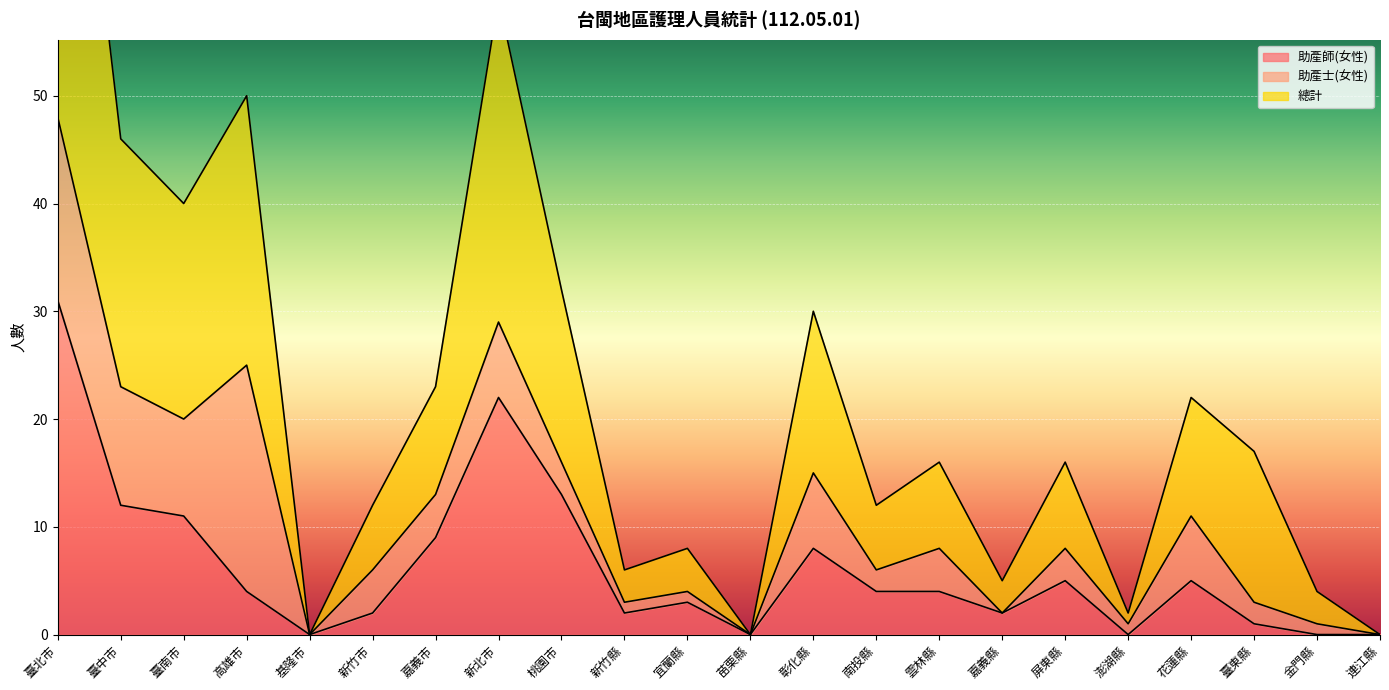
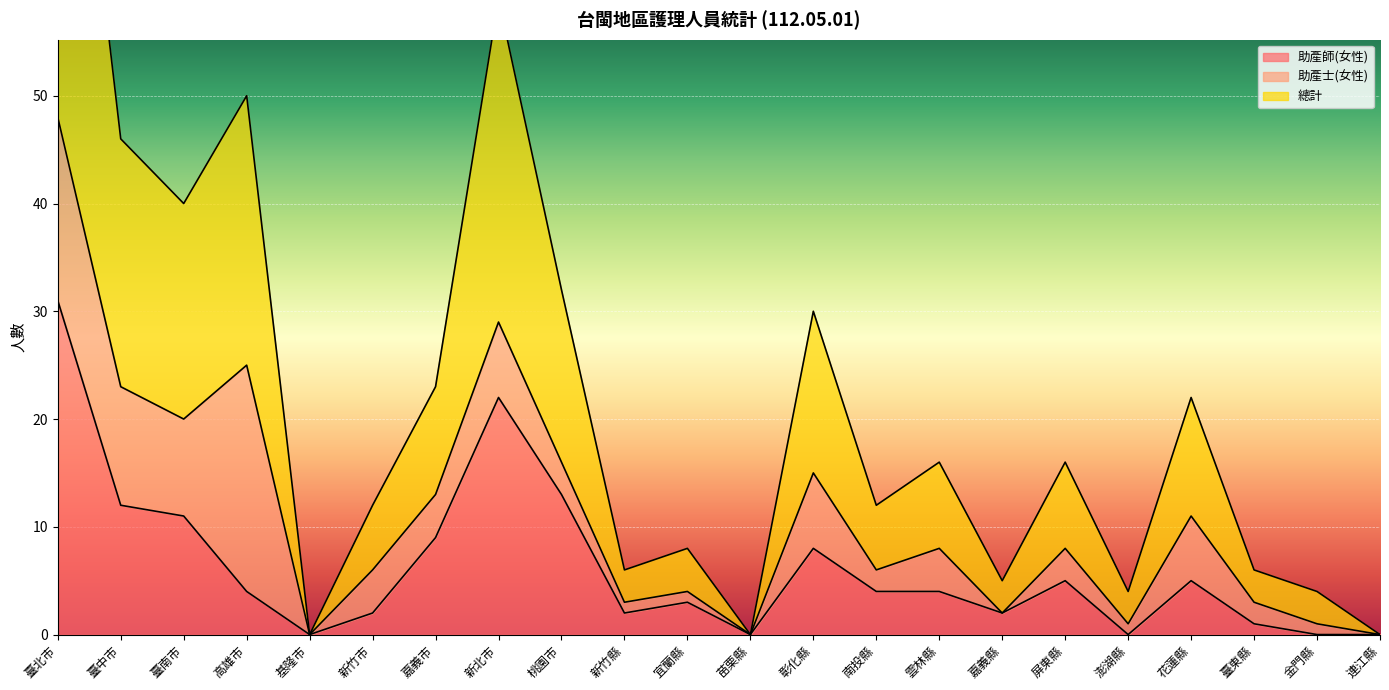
總計, 澎湖縣: 1 -> 3
總計, 臺東縣: 14 -> 3
